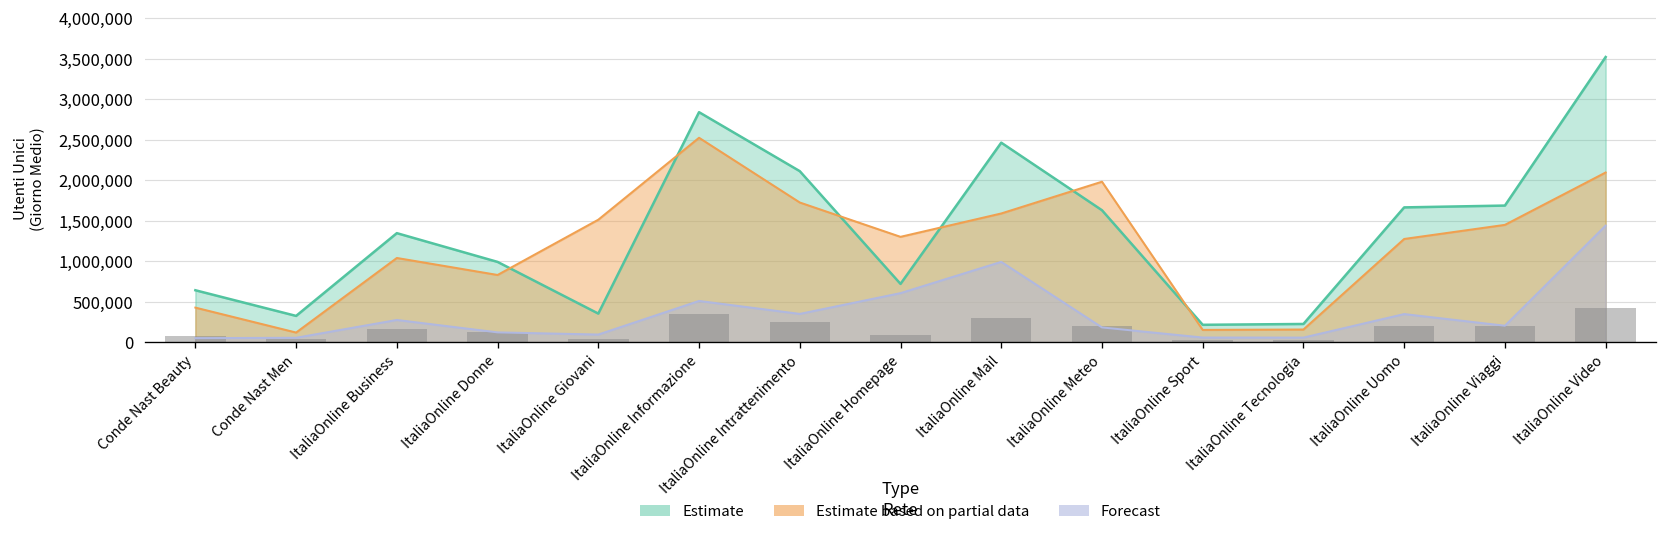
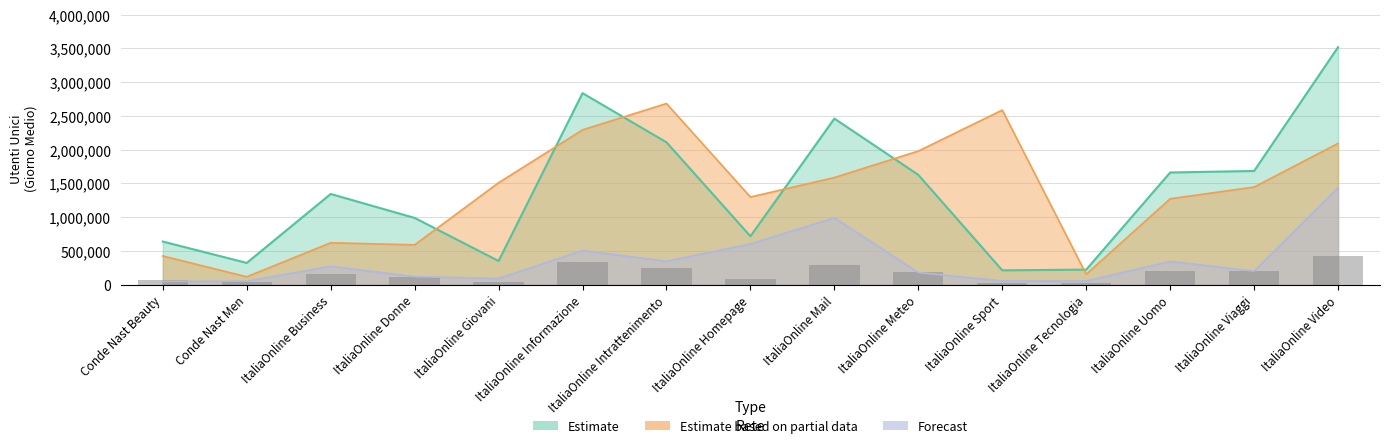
Estimate based on partial data, ItaliaOnline Business: 1,000,000 -> 600,000
Estimate based on partial data, ItaliaOnline Donne: 800,000 -> 600,000
Estimate based on partial data, ItaliaOnline Informazione: 2,500,000 -> 2,300,000
Estimate based on partial data, ItaliaOnline Intrattenimento: 1,700,000 -> 2,700,000
Estimate based on partial data, ItaliaOnline Sport: 200,000 -> 2,600,000
